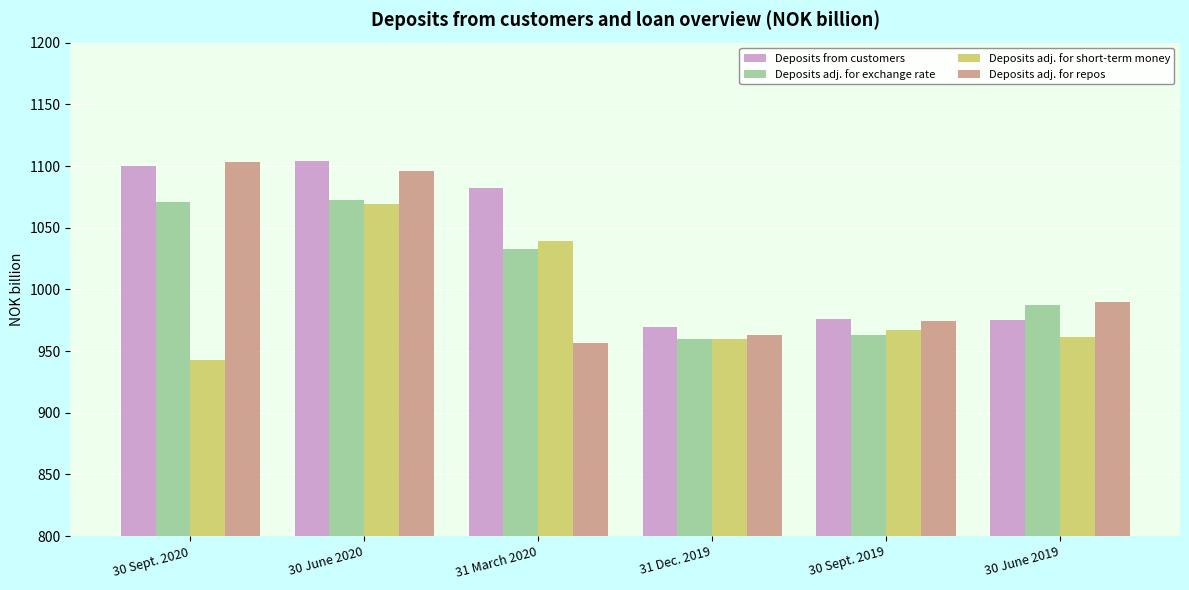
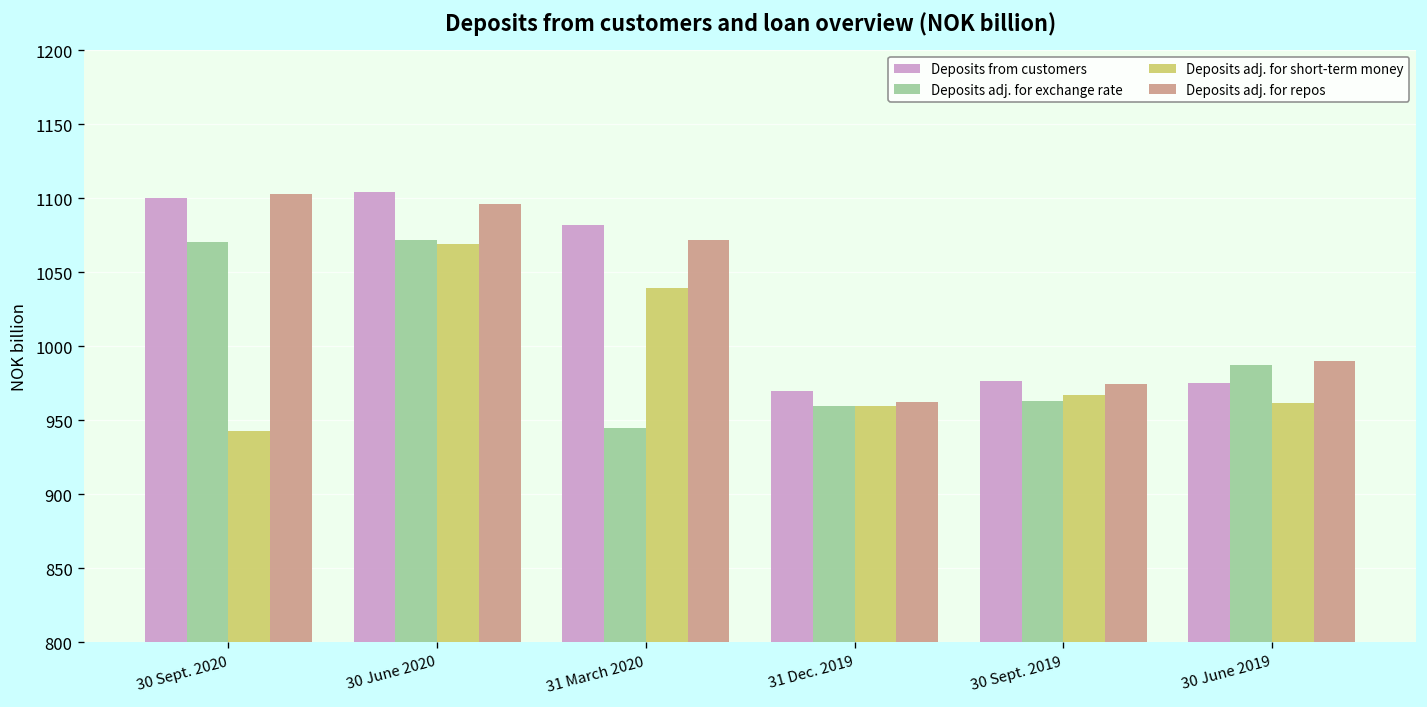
Deposits adj. for exchange rate, 31 March 2020: 1033 -> 945
Deposits adj. for repos, 31 March 2020: 957 -> 1072
